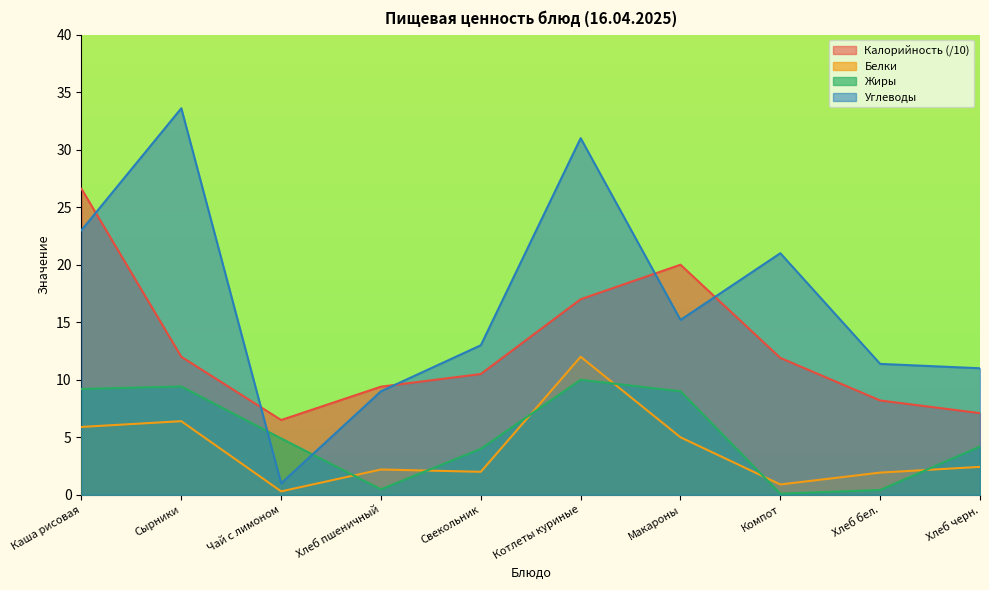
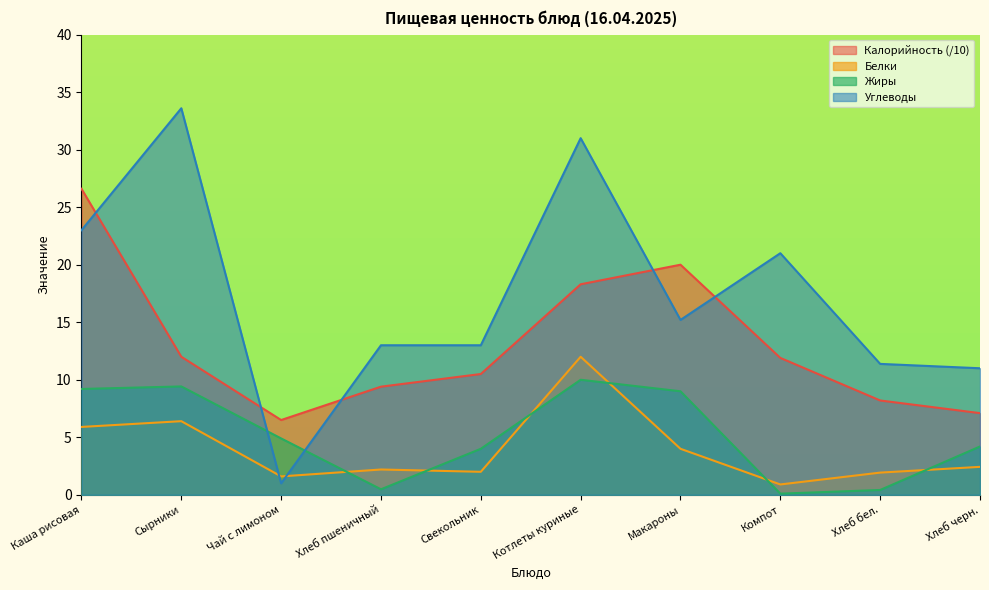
Белки, Чай с лимоном: 0.3 -> 1.6
Углеводы, Хлеб пшеничный: 9 -> 13
Калорийность (/10), Котлеты куриные: 17.0 -> 18.3
Белки, Макароны: 5 -> 4
